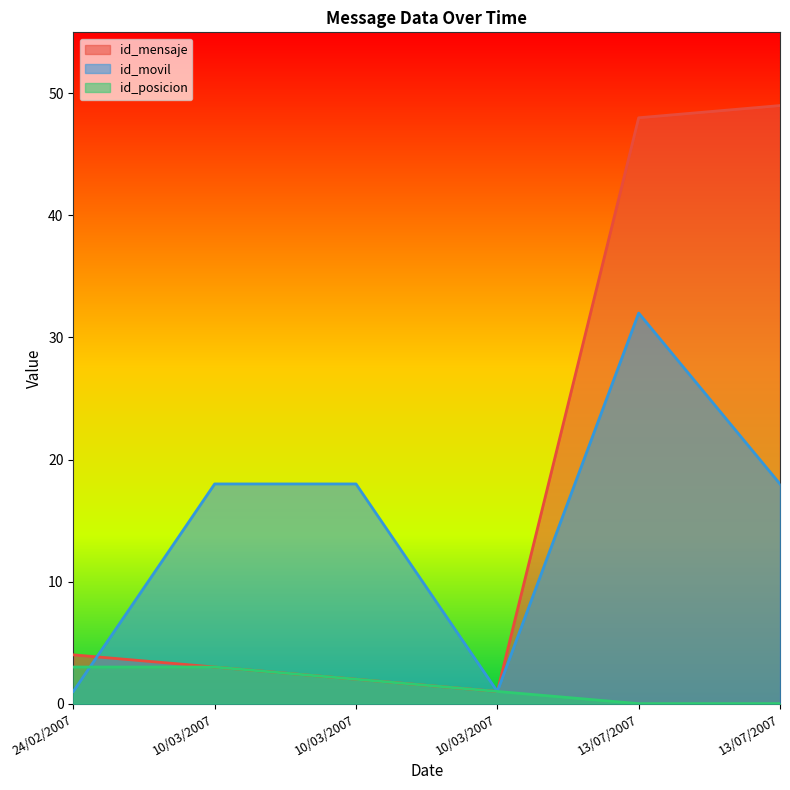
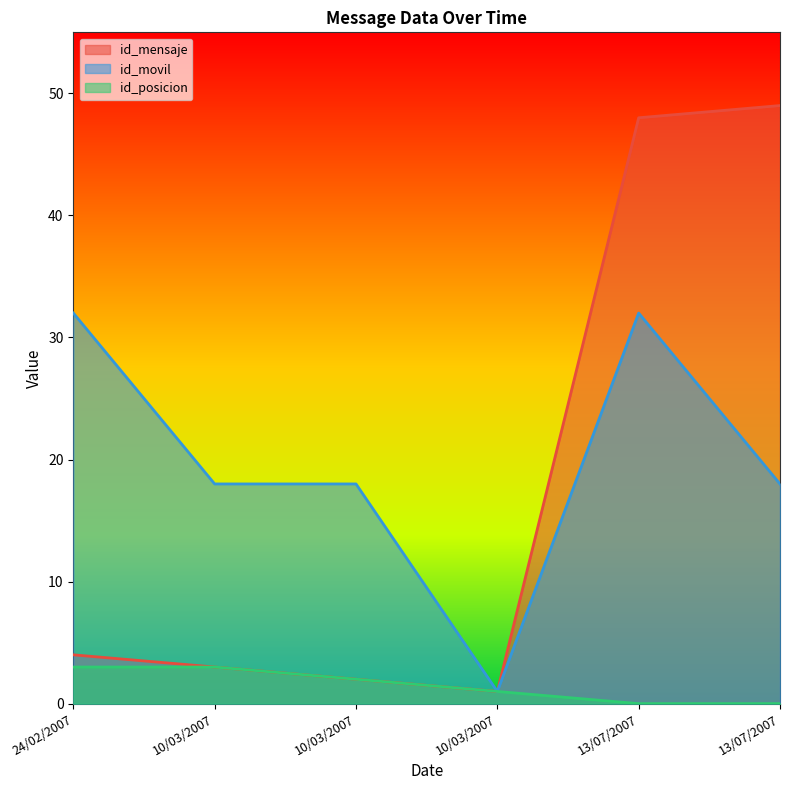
id_movil, 24/02/2007: 1 -> 32
